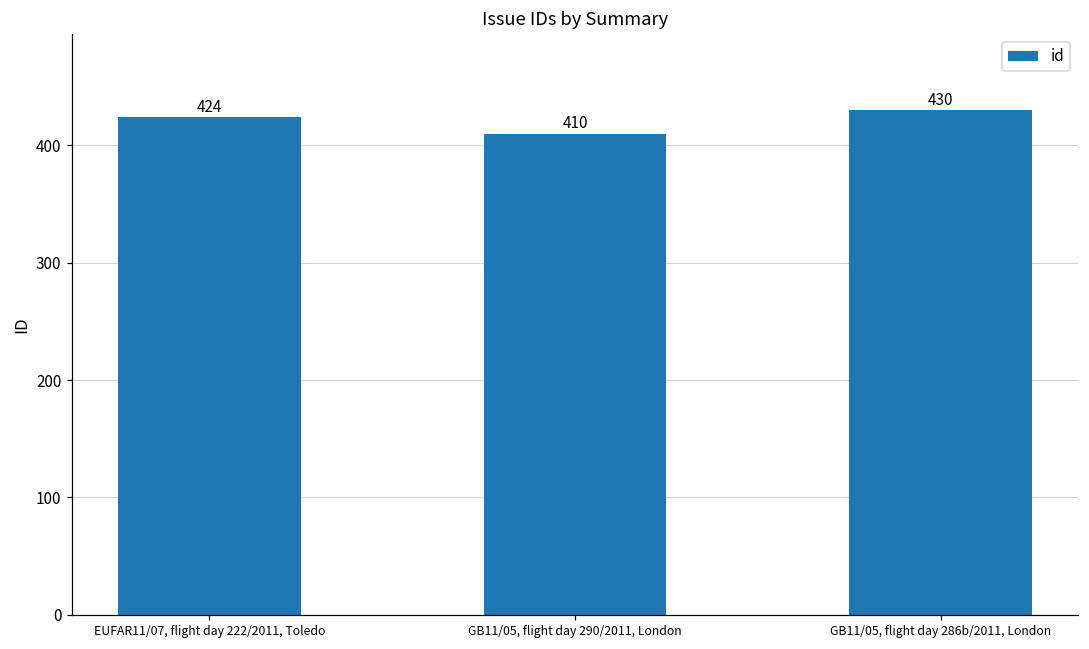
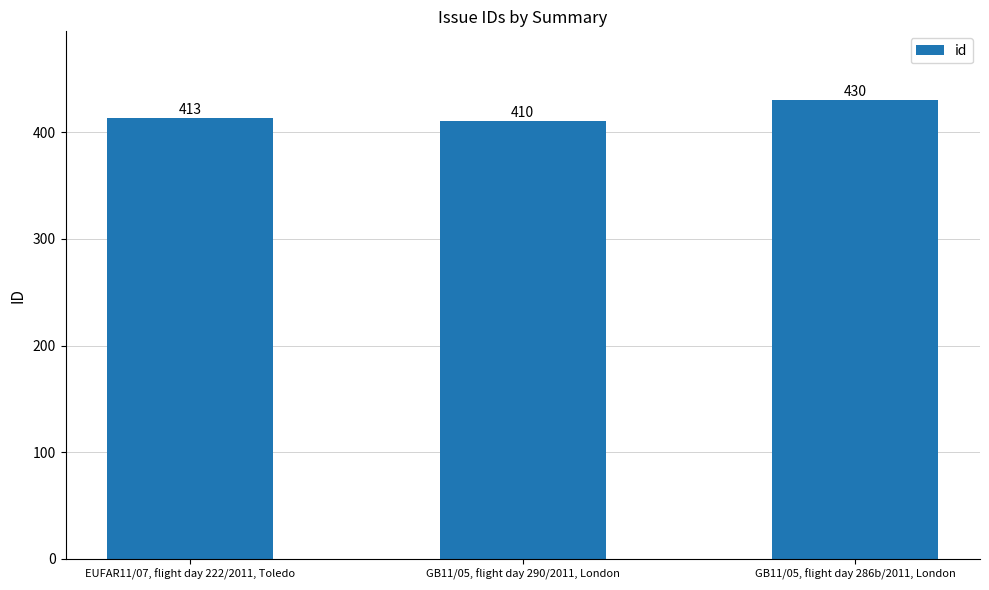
EUFAR11/07, flight day 222/2011, Toledo: 424 -> 413
